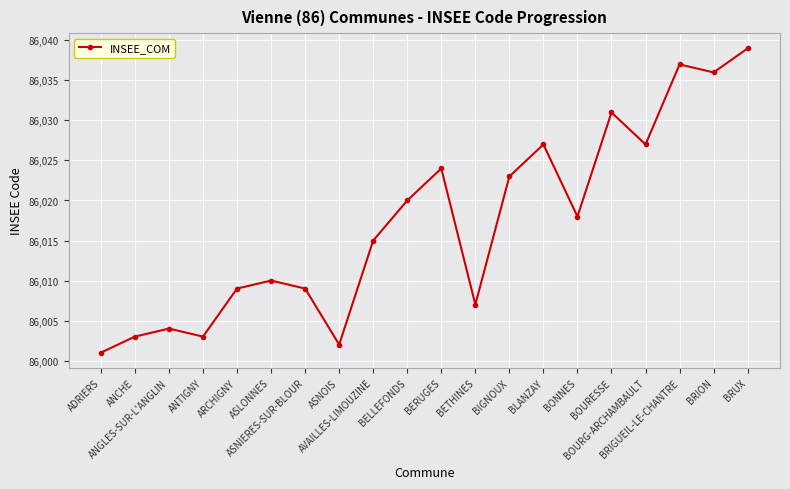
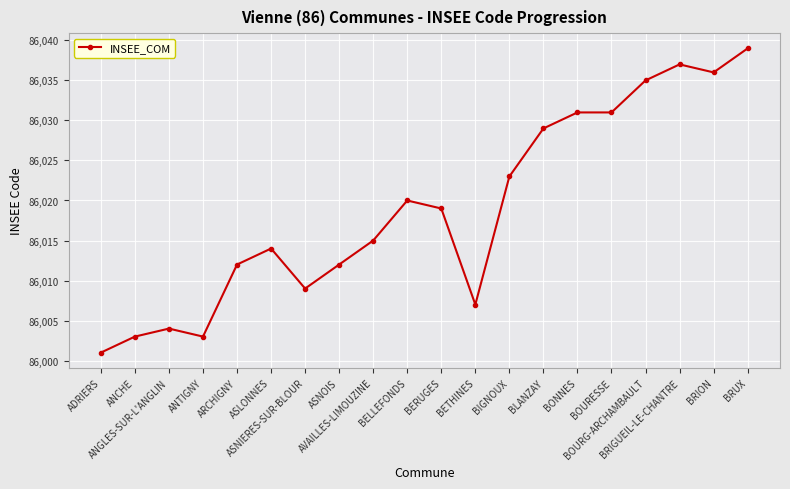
ARCHIGNY: 86,009 -> 86,012
ASLONNES: 86,010 -> 86,014
ASNOIS: 86,002 -> 86,012
BERUGES: 86,024 -> 86,019
BLANZAY: 86,027 -> 86,029
BONNES: 86,018 -> 86,031
BOURG-ARCHAMBAULT: 86,027 -> 86,035
